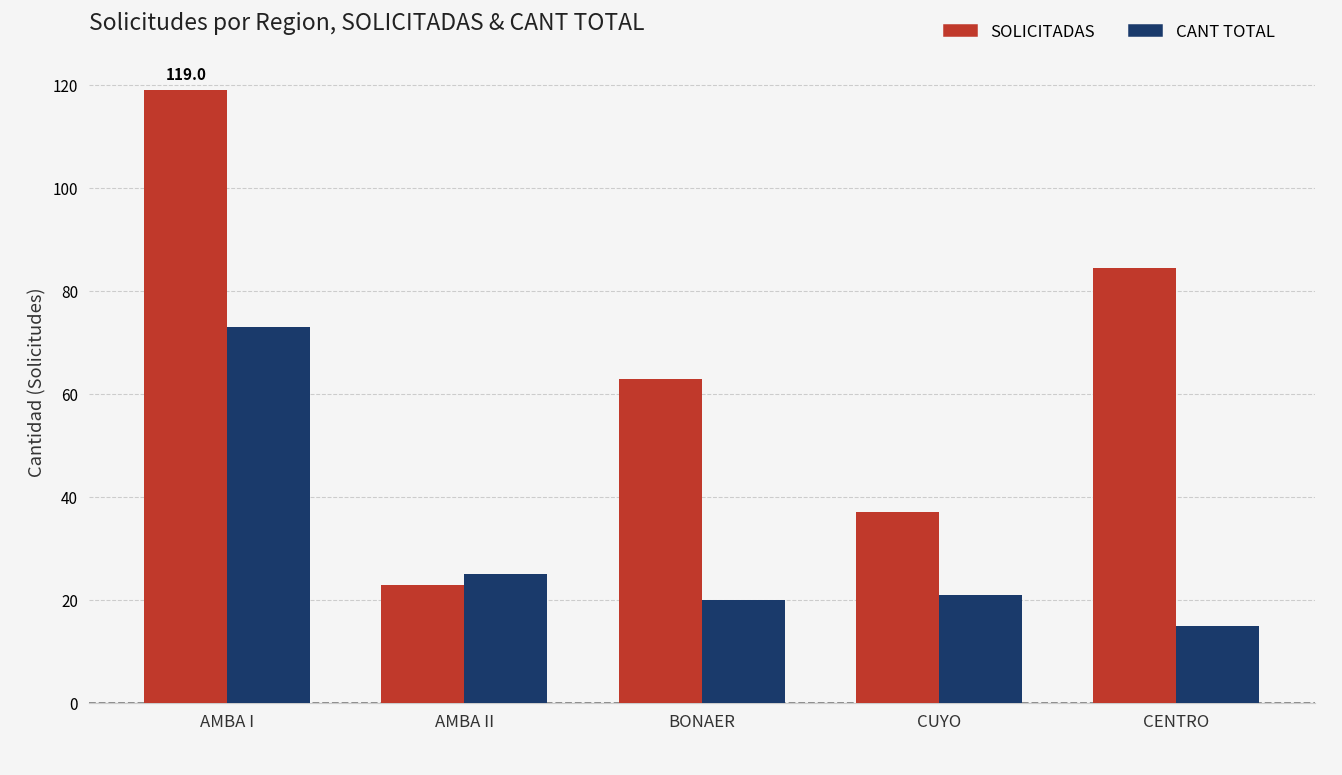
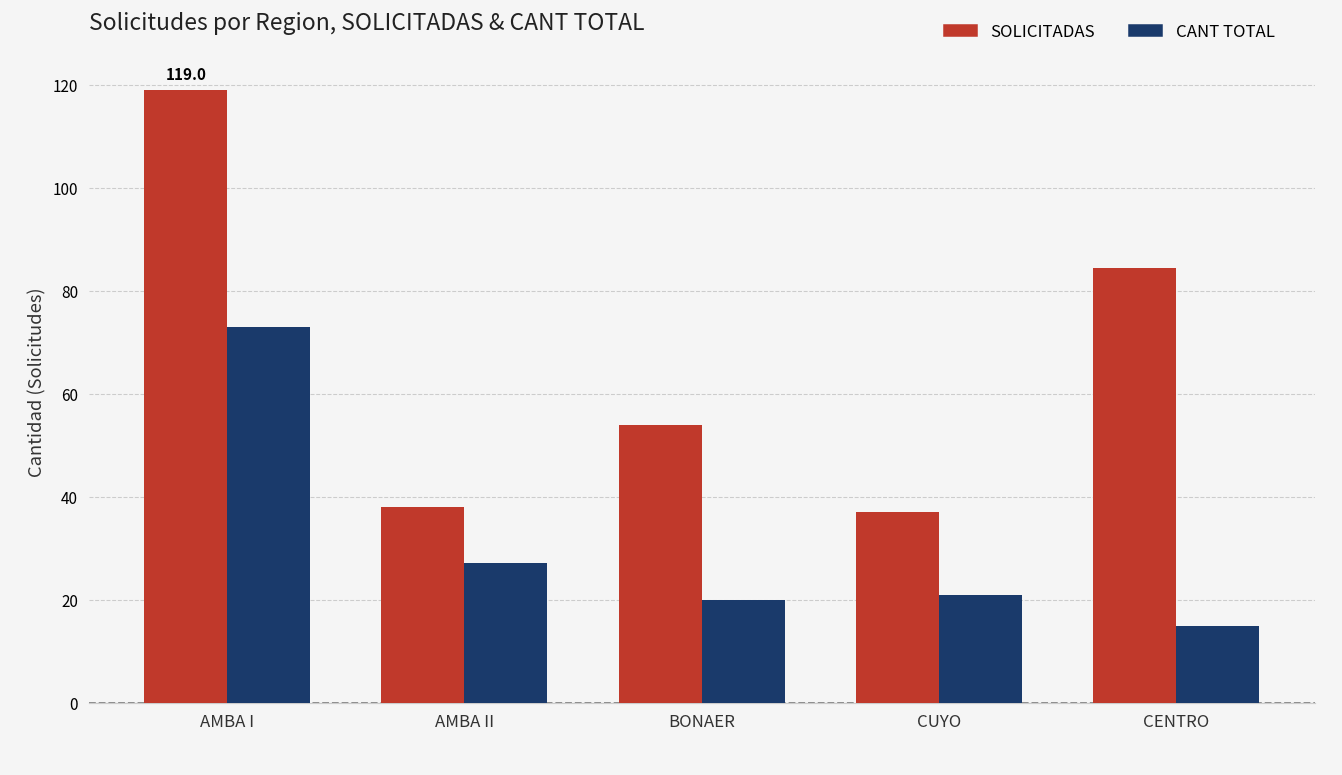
SOLICITADAS, AMBA II: 23 -> 38
CANT TOTAL, AMBA II: 25 -> 27
SOLICITADAS, BONAER: 63 -> 54
